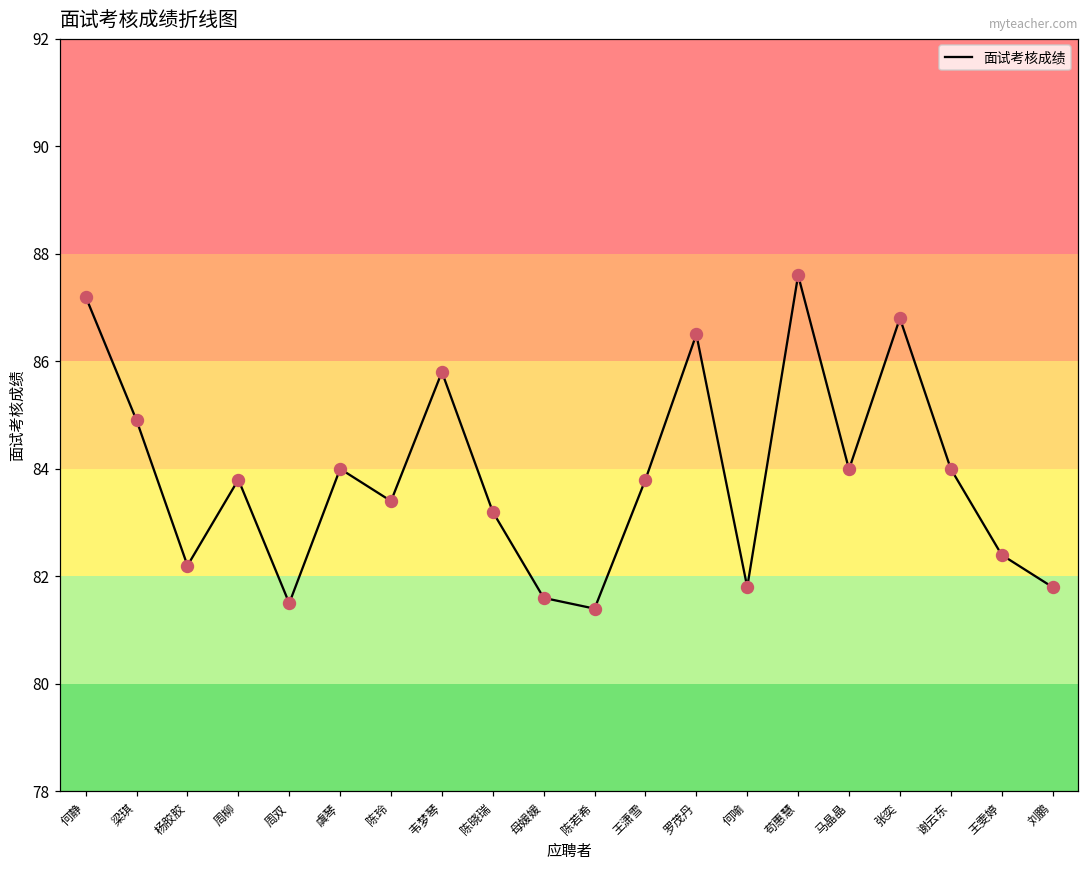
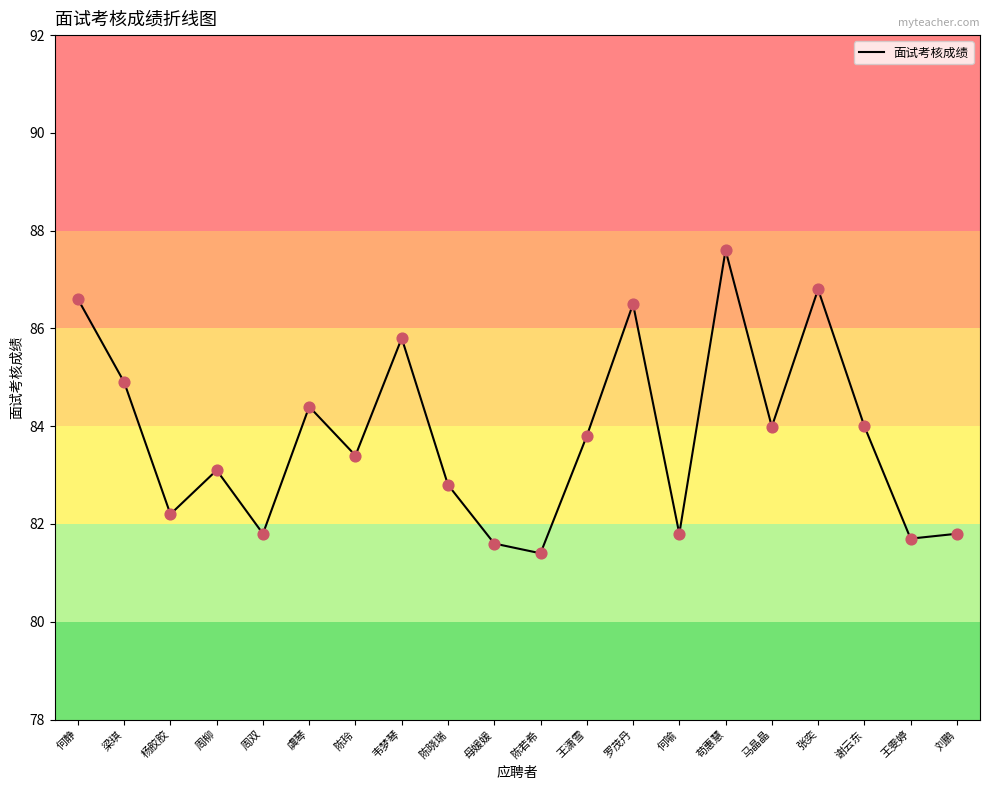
何静: 87.2 -> 86.6
周柳: 83.8 -> 83.1
周双: 81.5 -> 81.8
虞琴: 84.0 -> 84.4
陈晓瑞: 83.2 -> 82.8
王雯婷: 82.4 -> 81.7
